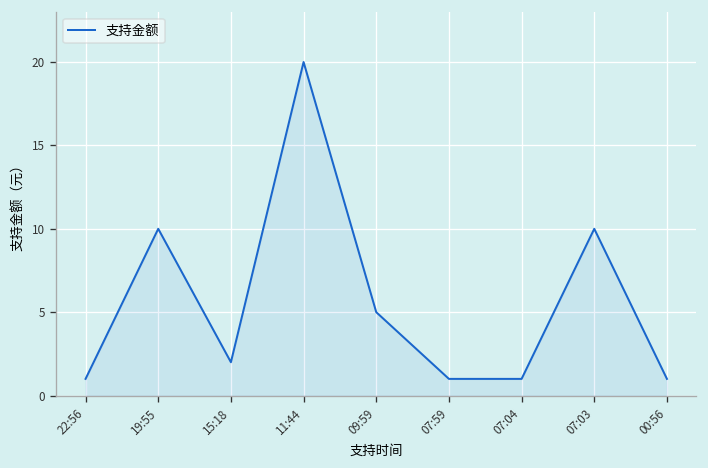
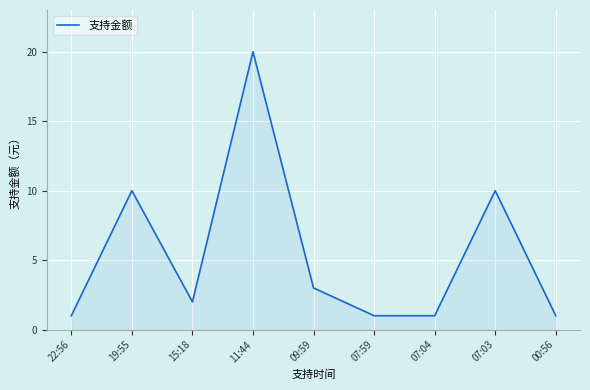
09:59: 5 -> 3
